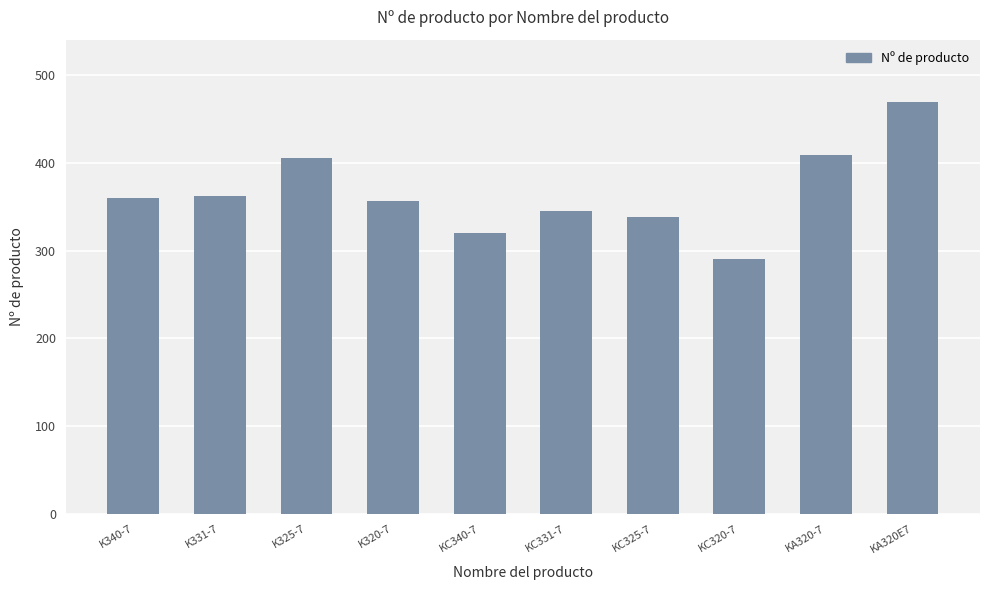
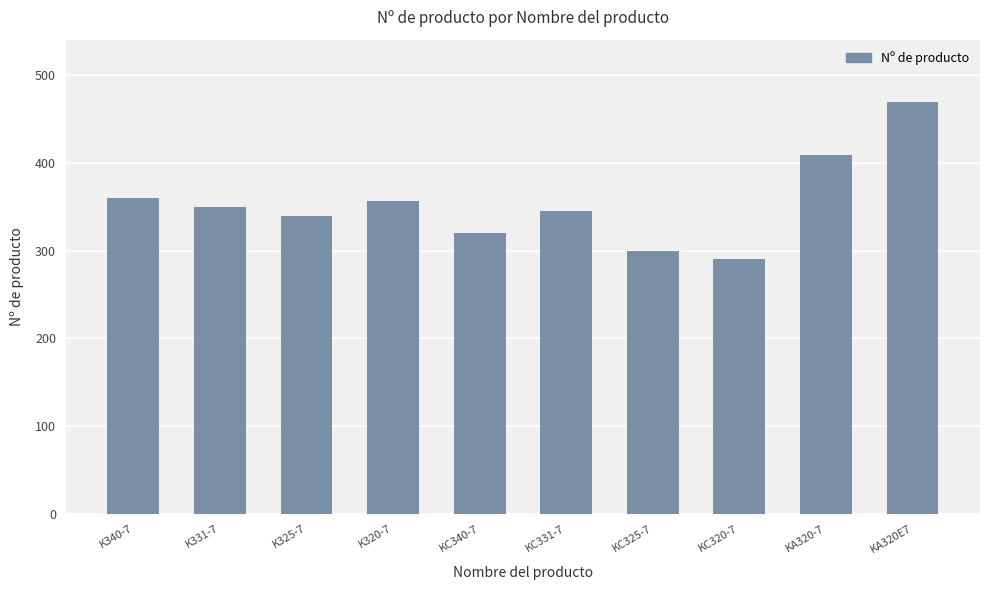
K331-7: 360 -> 350
K325-7: 410 -> 340
KC325-7: 340 -> 300
